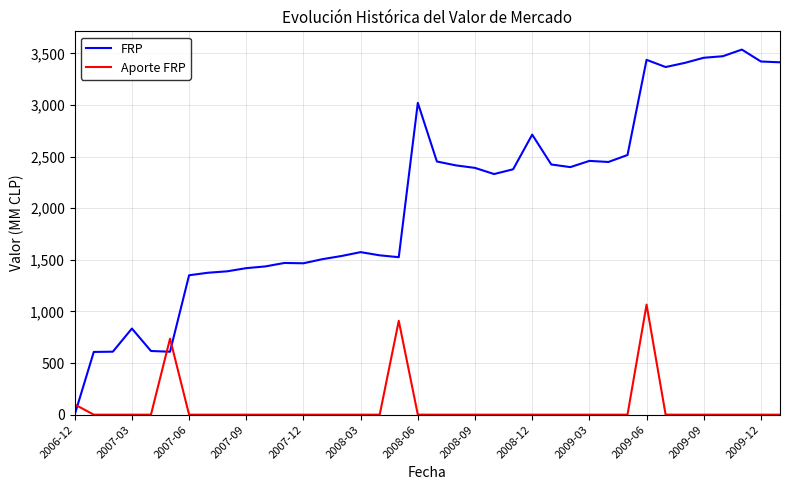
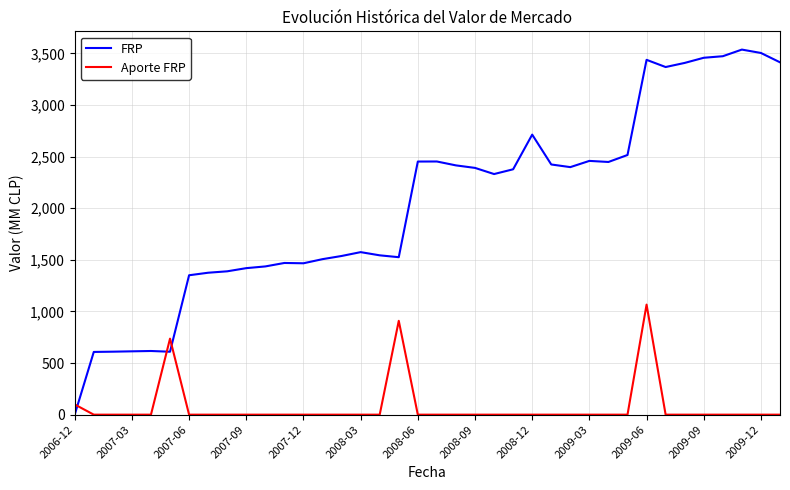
FRP, 2007-03: 830 -> 610
FRP, 2008-06: 3,020 -> 2,450
FRP, 2009-12: 3,420 -> 3,500
